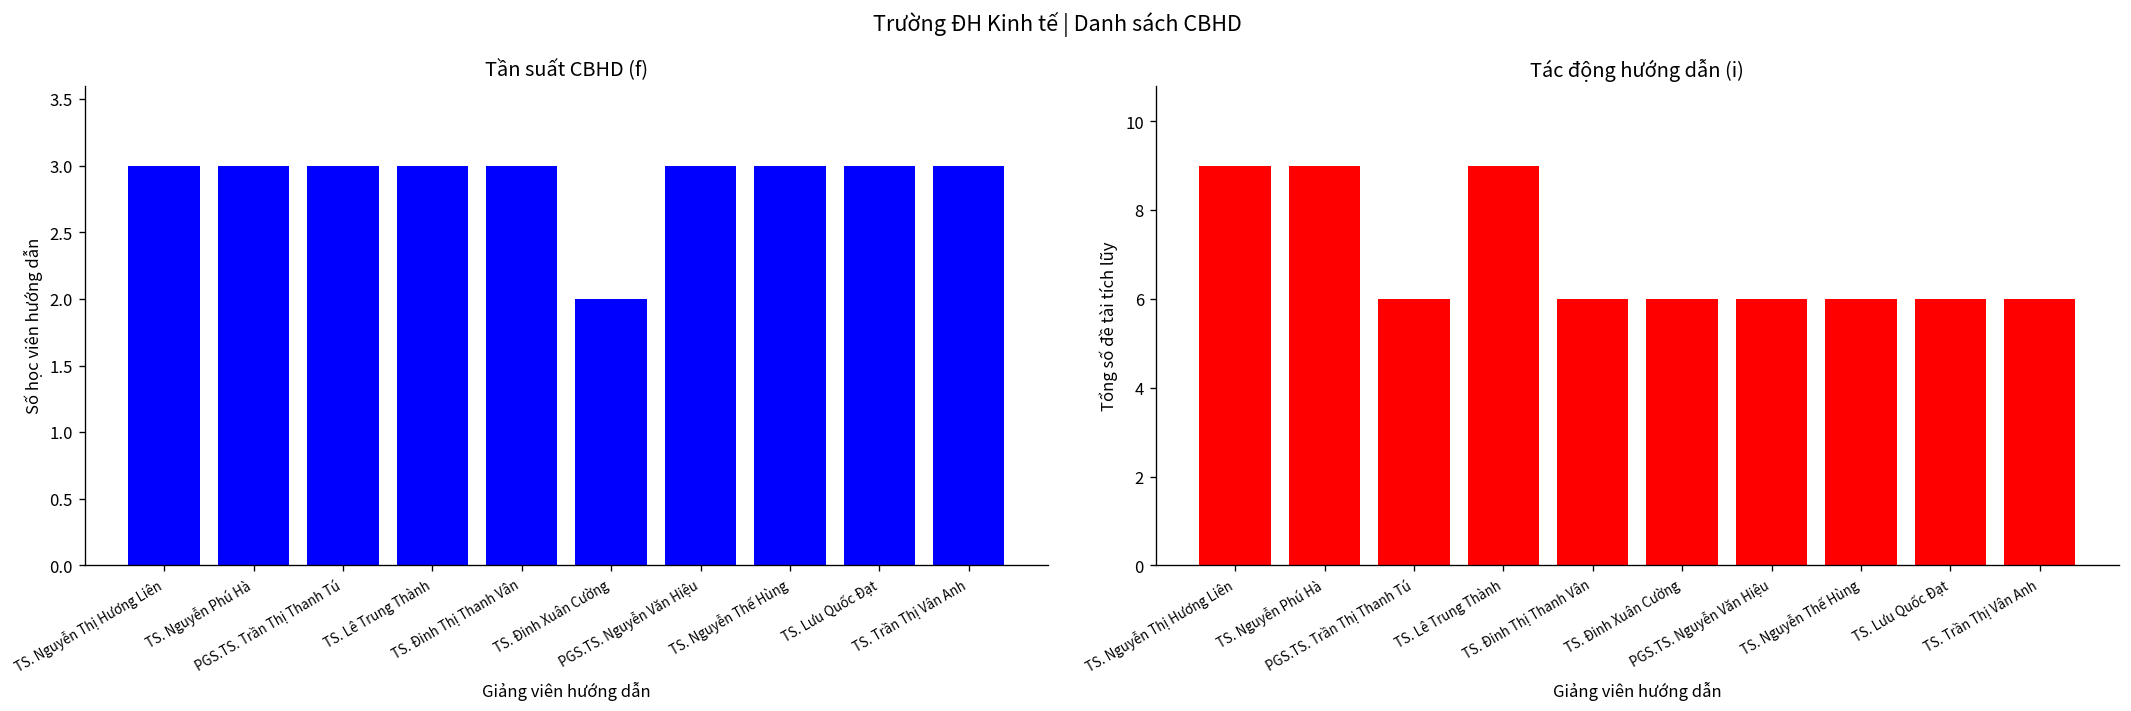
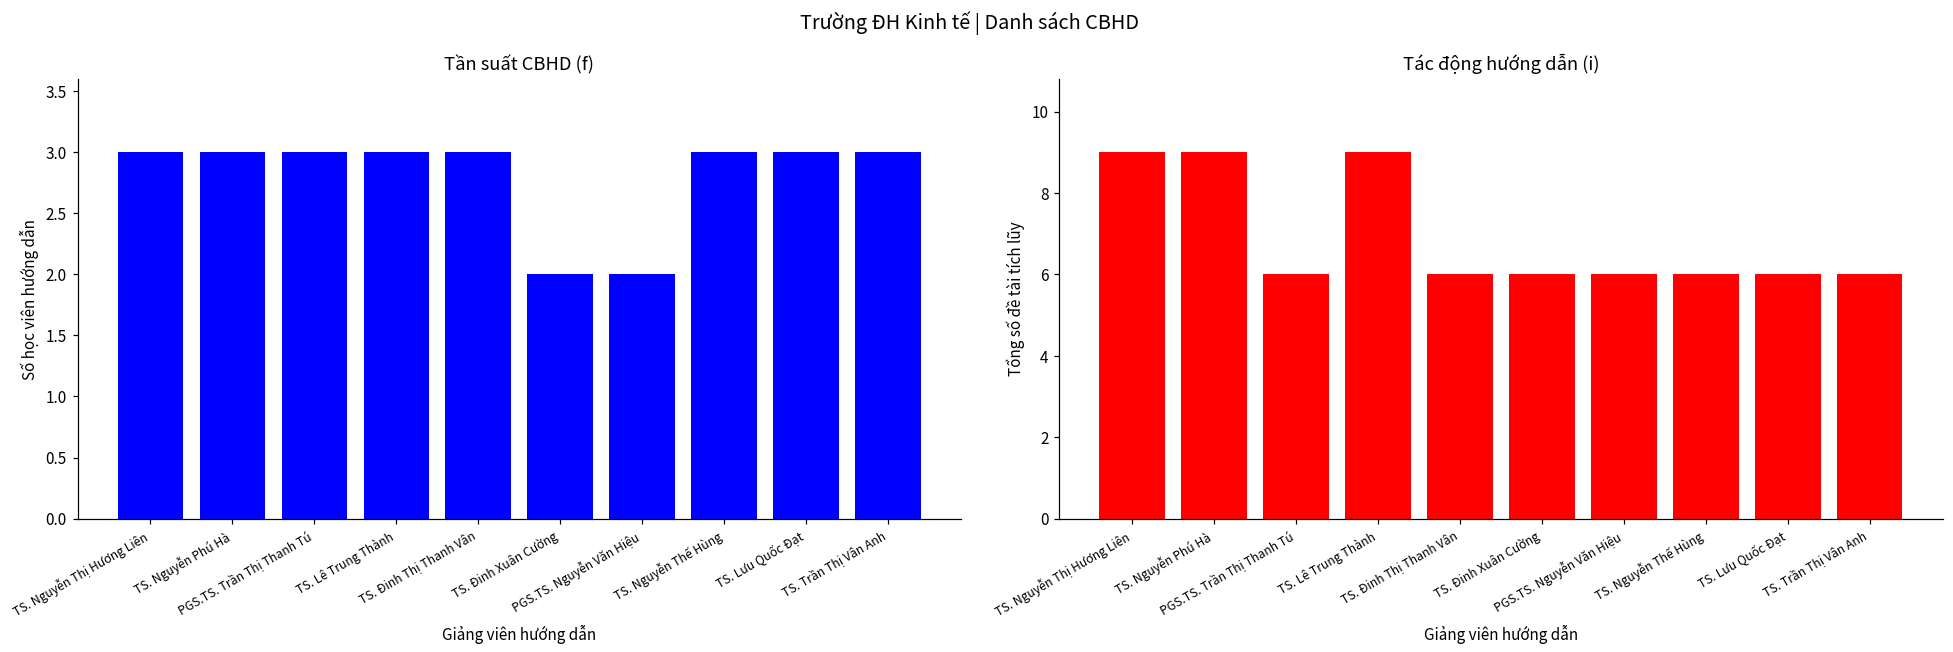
Tần suất CBHD (f), PGS.TS. Nguyễn Văn Hiệu: 3 -> 2
